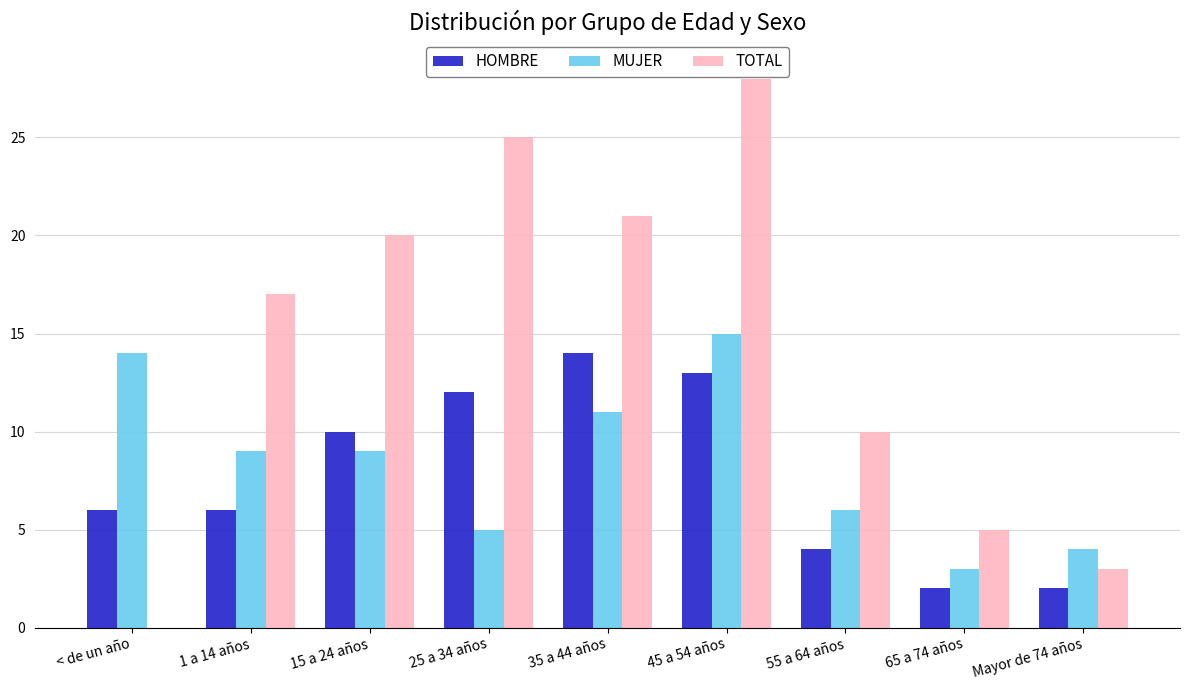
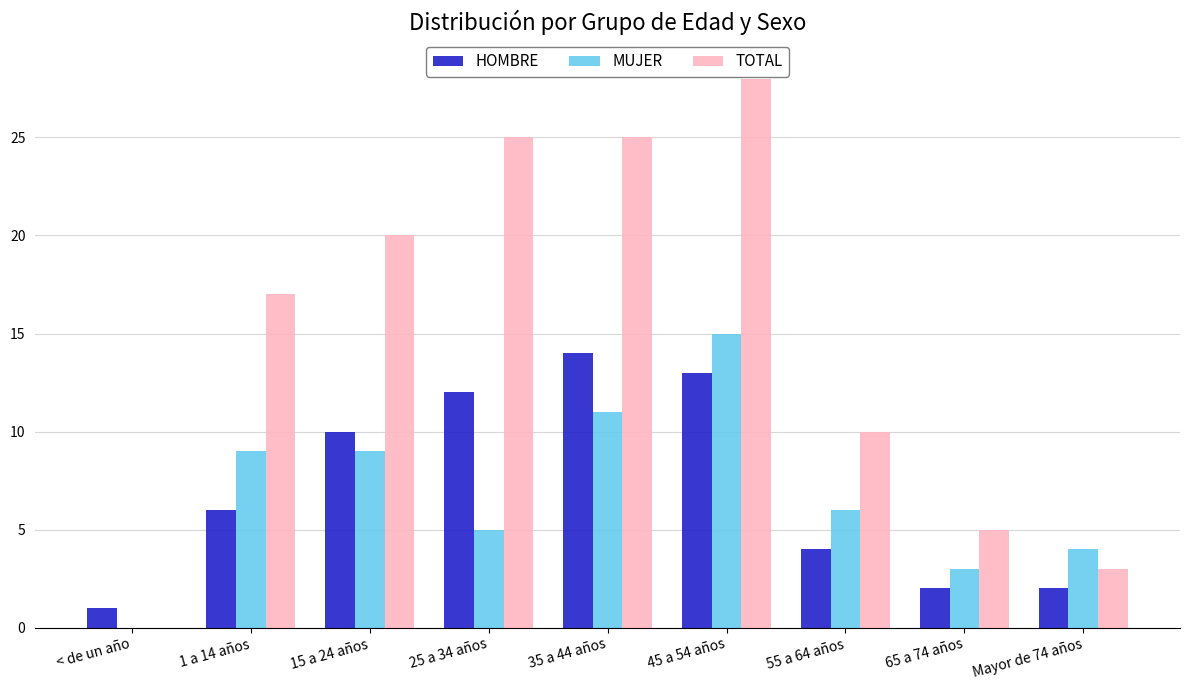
HOMBRE, < de un año: 6 -> 1
MUJER, < de un año: 14 -> 0
TOTAL, 35 a 44 años: 21 -> 25
